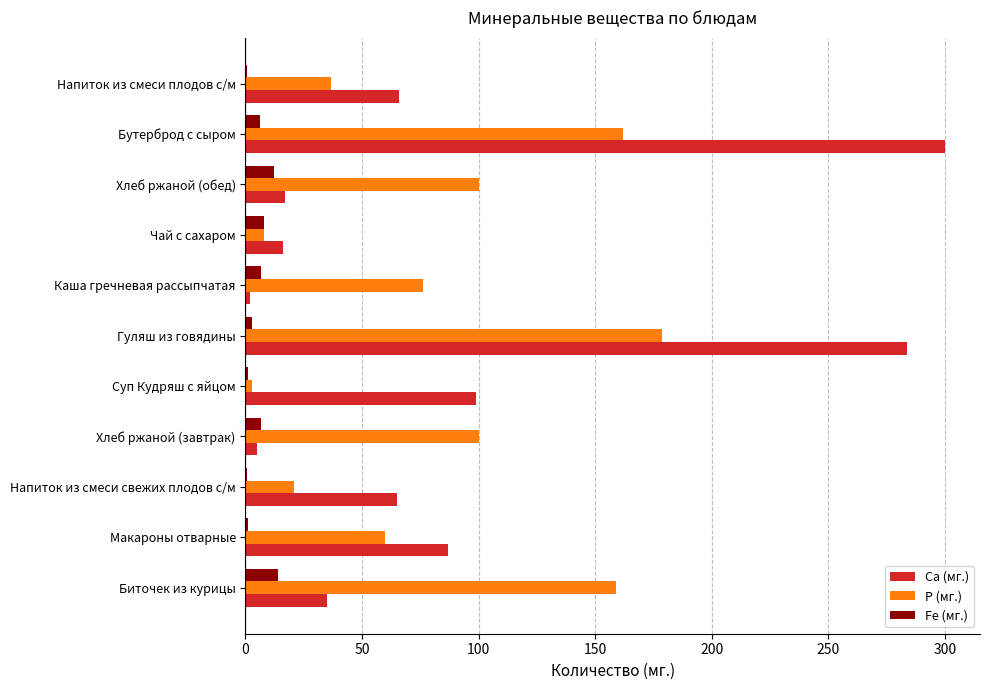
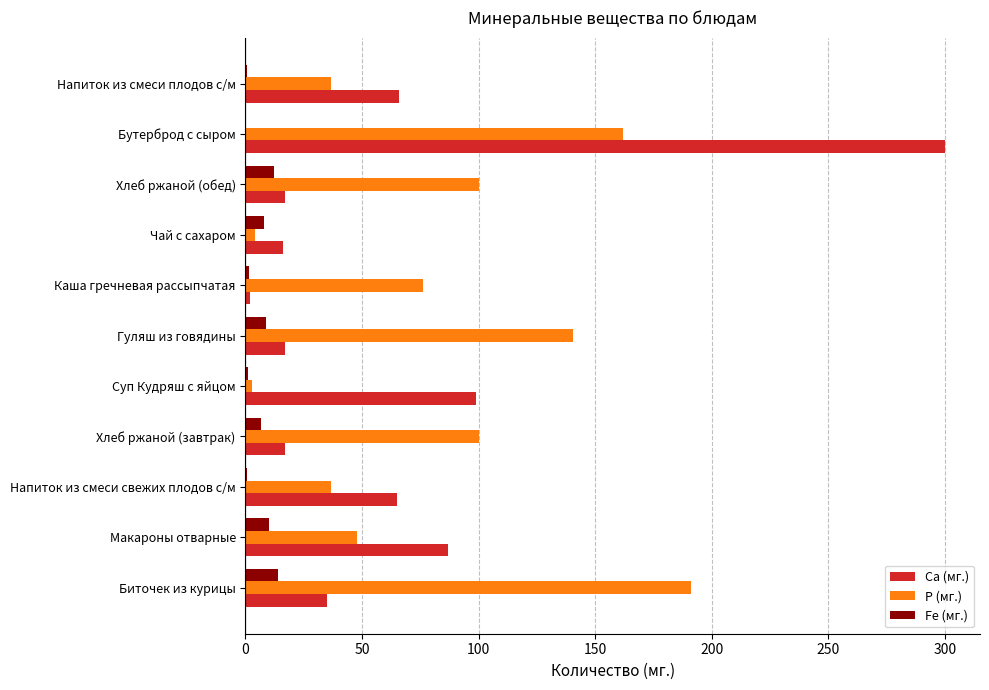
Fe (мг.), Бутерброд с сыром: 6 -> 0
P (мг.), Чай с сахаром: 8 -> 4
Fe (мг.), Каша гречневая рассыпчатая: 7 -> 2
Fe (мг.), Гуляш из говядины: 3 -> 9
P (мг.), Гуляш из говядины: 179 -> 140
Ca (мг.), Гуляш из говядины: 284 -> 17
Ca (мг.), Хлеб ржаной (завтрак): 5 -> 17
P (мг.), Напиток из смеси свежих плодов с/м: 21 -> 37
Fe (мг.), Макароны отварные: 1 -> 10
P (мг.), Макароны отварные: 60 -> 48
P (мг.), Биточек из курицы: 159 -> 191
